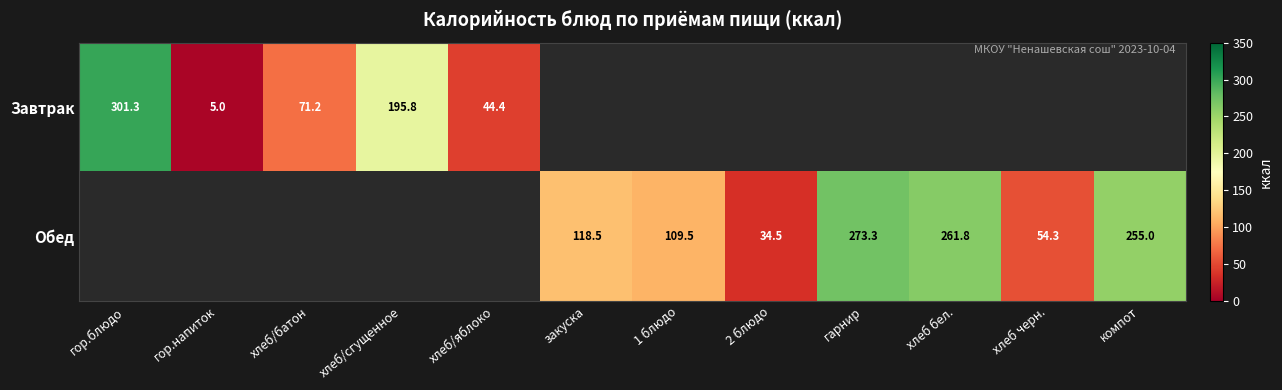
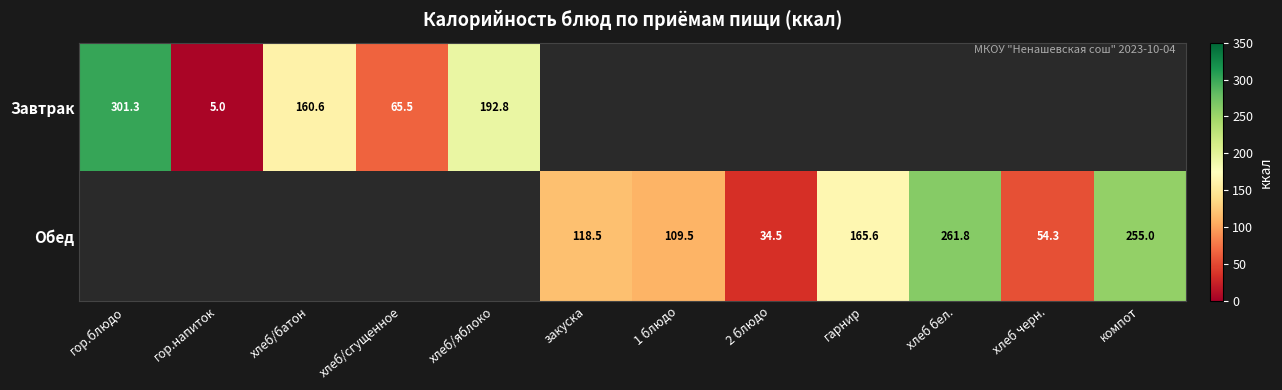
Завтрак, хлеб/батон: 71.2 -> 160.6
Завтрак, хлеб/сгущенное: 195.8 -> 65.5
Завтрак, хлеб/яблоко: 44.4 -> 192.8
Обед, гарнир: 273.3 -> 165.6
